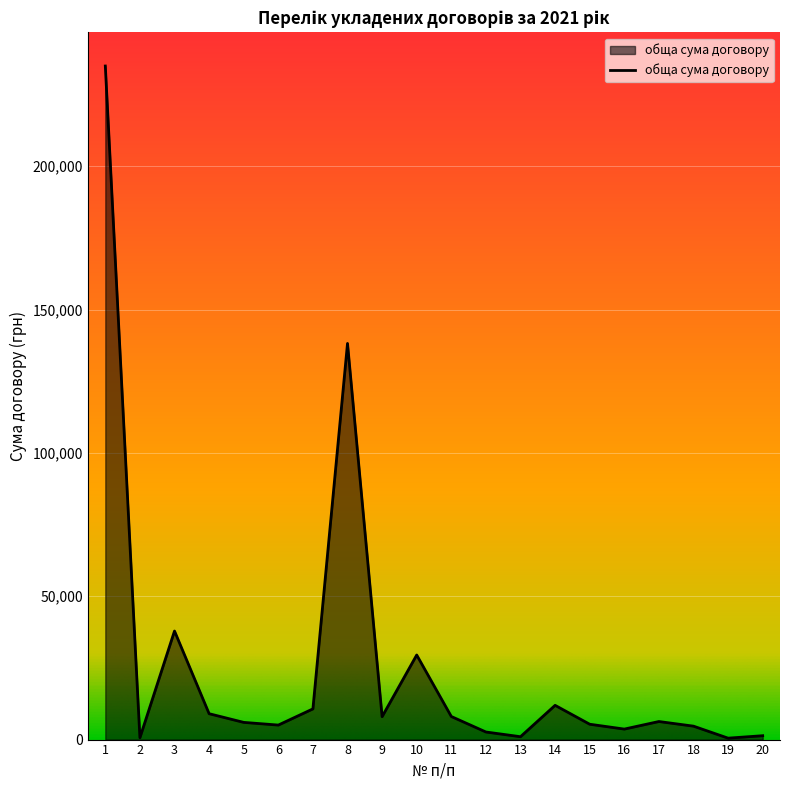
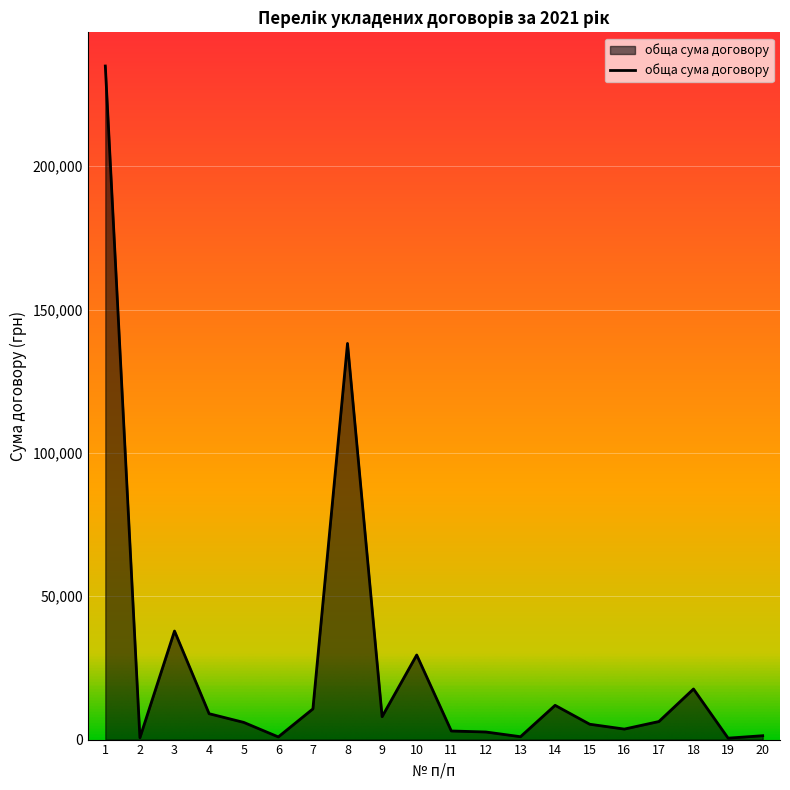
6: 5,000 -> 1,000
11: 8,000 -> 3,000
18: 5,000 -> 18,000
